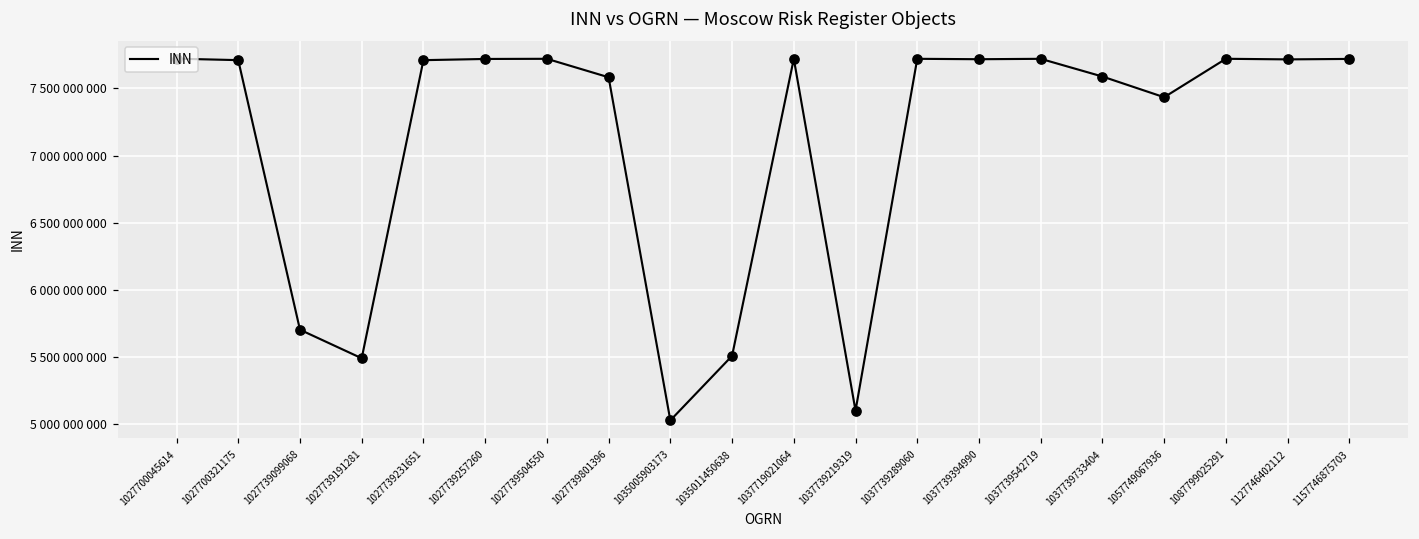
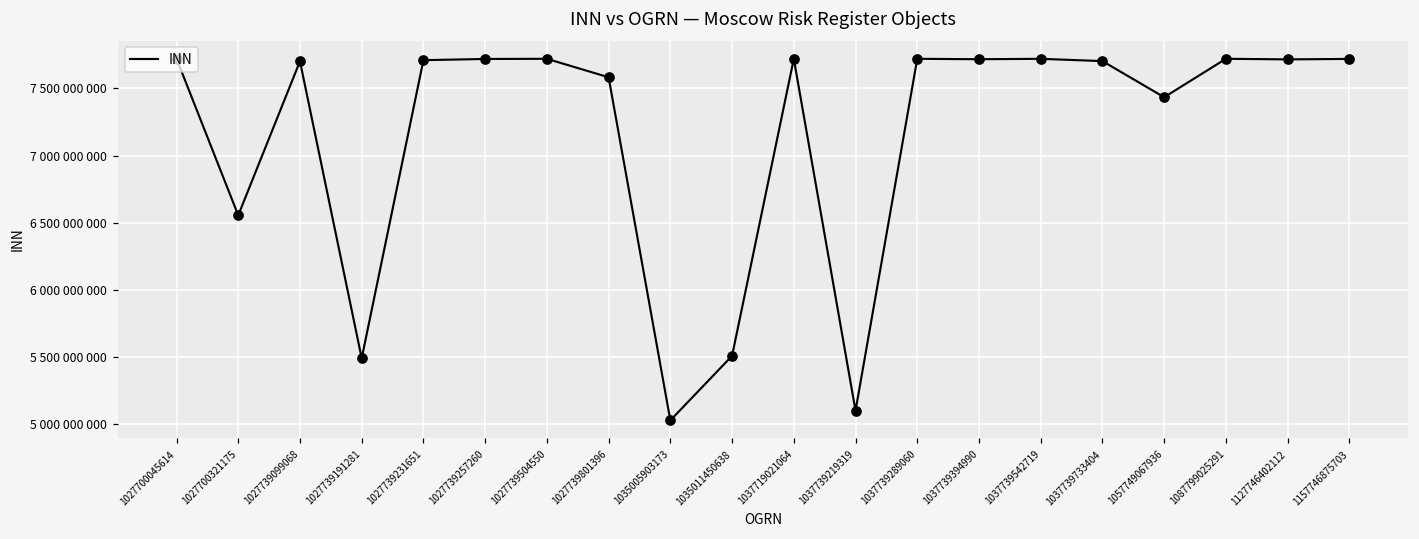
1027700321175: 7710000000 -> 6560000000
1027739099068: 5700000000 -> 7700000000
1037739733404: 7590000000 -> 7700000000
